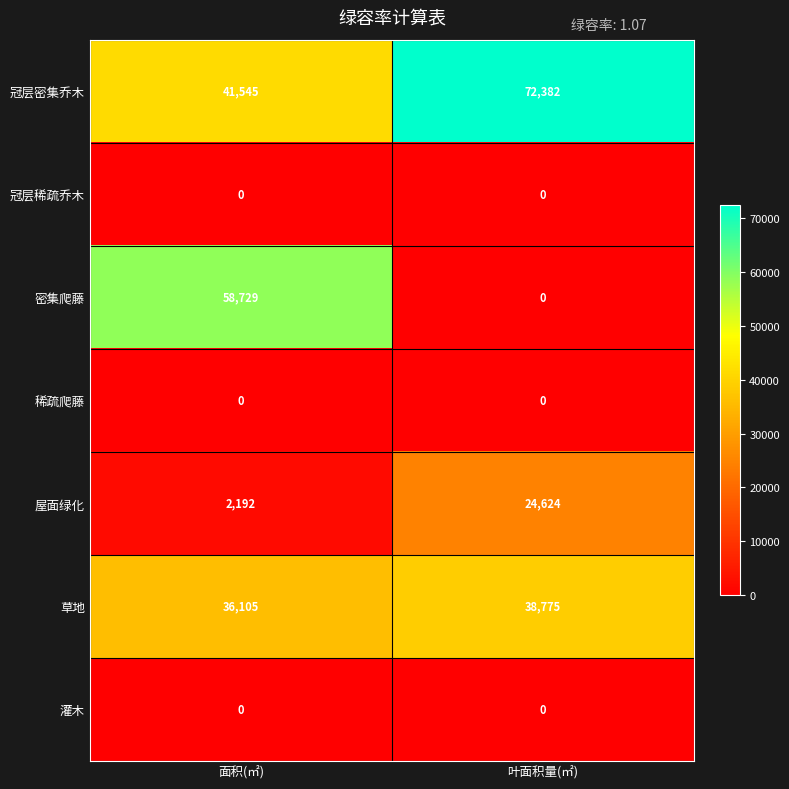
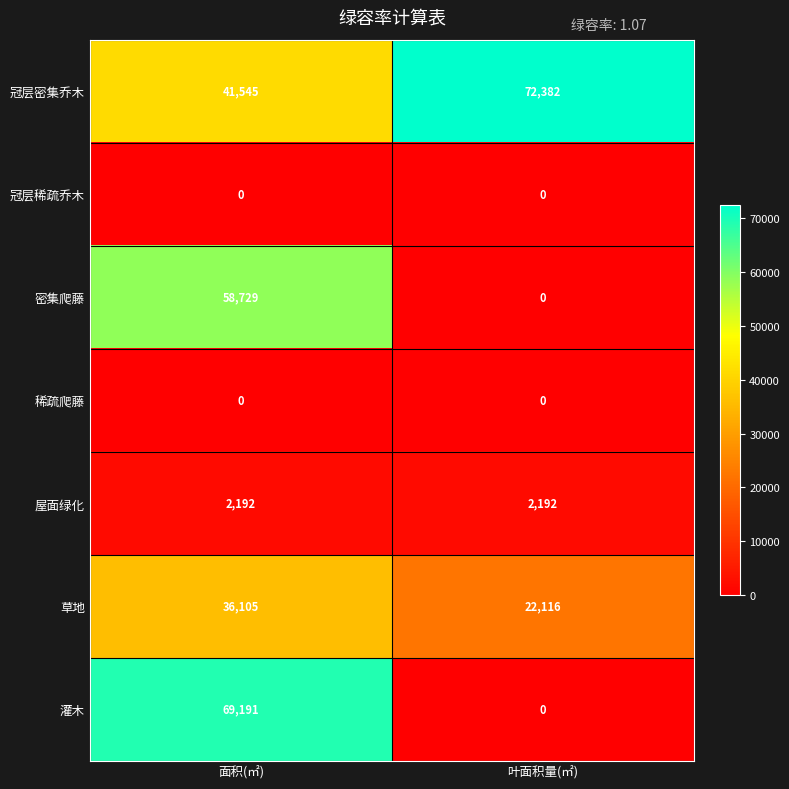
屋面绿化, 叶面积量(㎡): 24,624 -> 2,192
草地, 叶面积量(㎡): 38,775 -> 22,116
灌木, 面积(㎡): 0 -> 69,191
